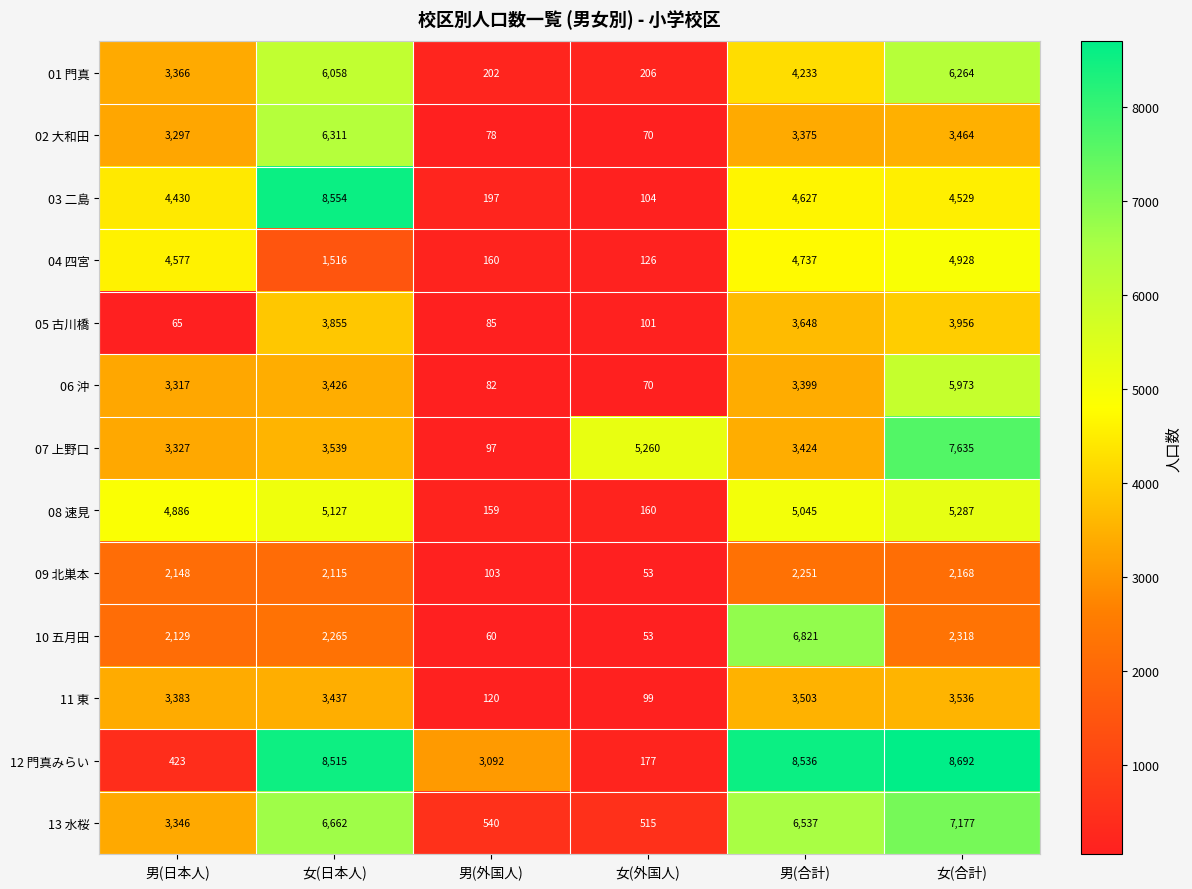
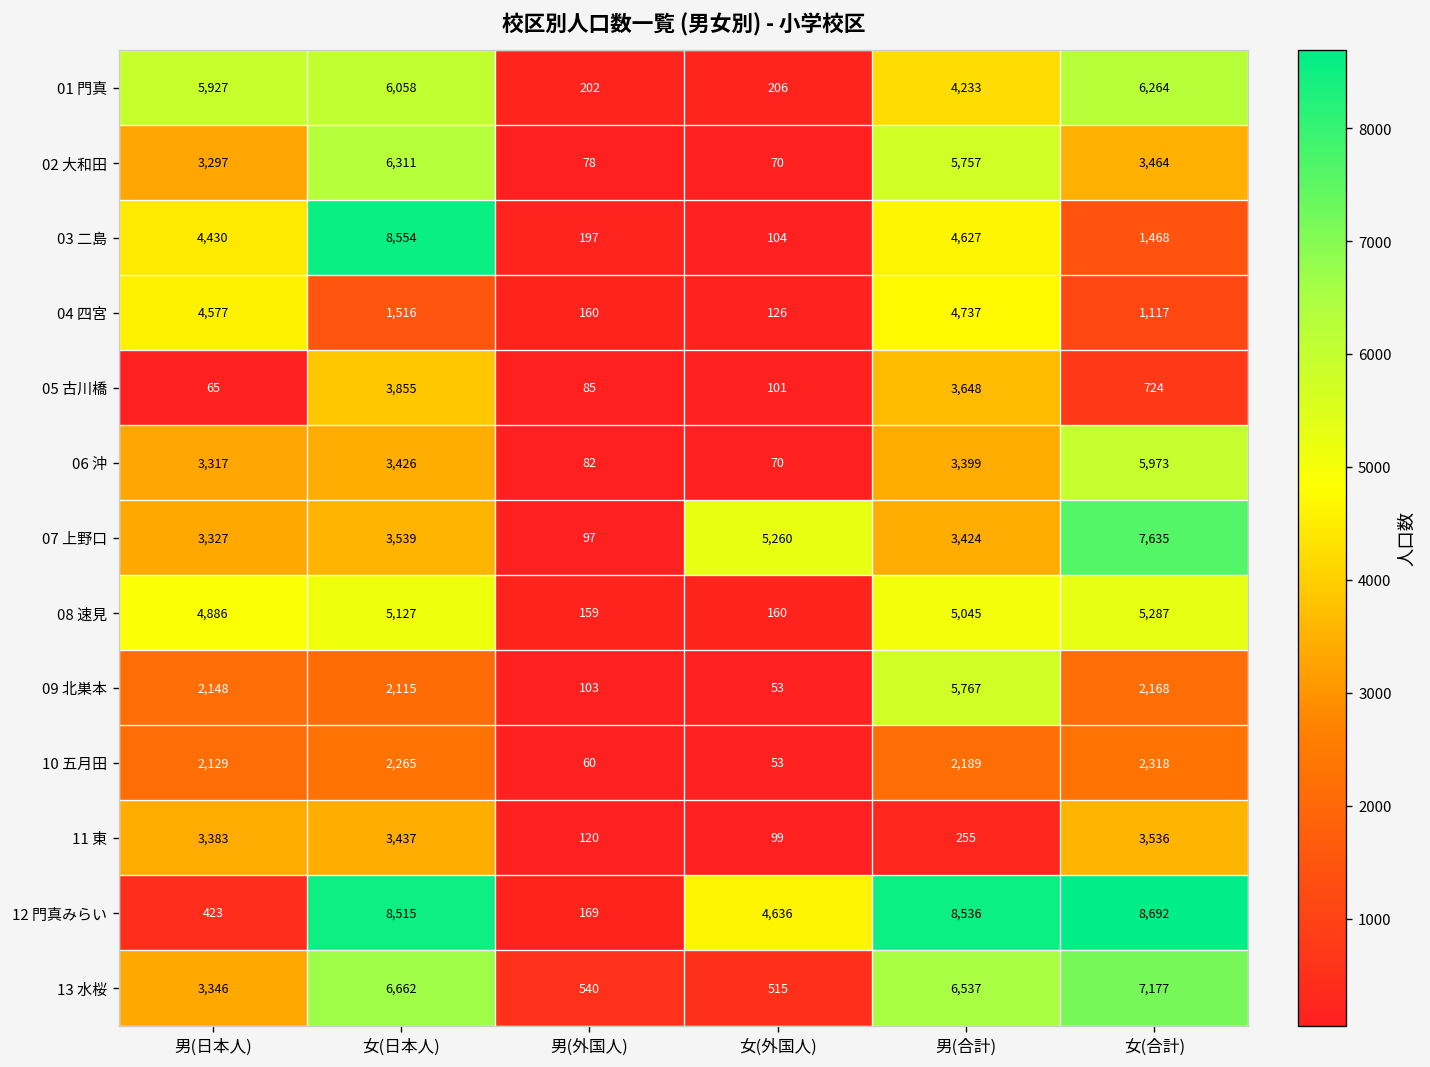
01 門真, 男(日本人): 3,366 -> 5,927
02 大和田, 男(合計): 3,375 -> 5,757
03 二島, 女(合計): 4,529 -> 1,468
04 四宮, 女(合計): 4,928 -> 1,117
05 古川橋, 女(合計): 3,956 -> 724
09 北巣本, 男(合計): 2,251 -> 5,767
10 五月田, 男(合計): 6,821 -> 2,189
11 東, 男(合計): 3,503 -> 255
12 門真みらい, 男(外国人): 3,092 -> 169
12 門真みらい, 女(外国人): 177 -> 4,636
